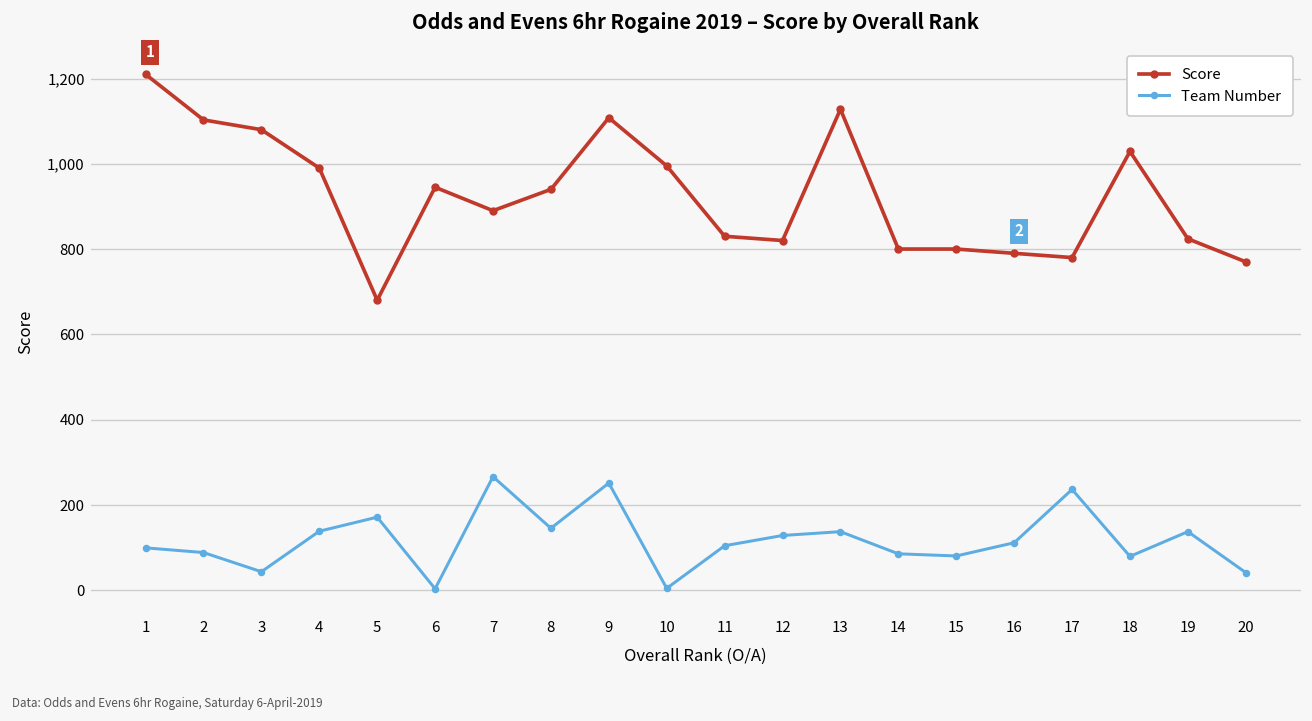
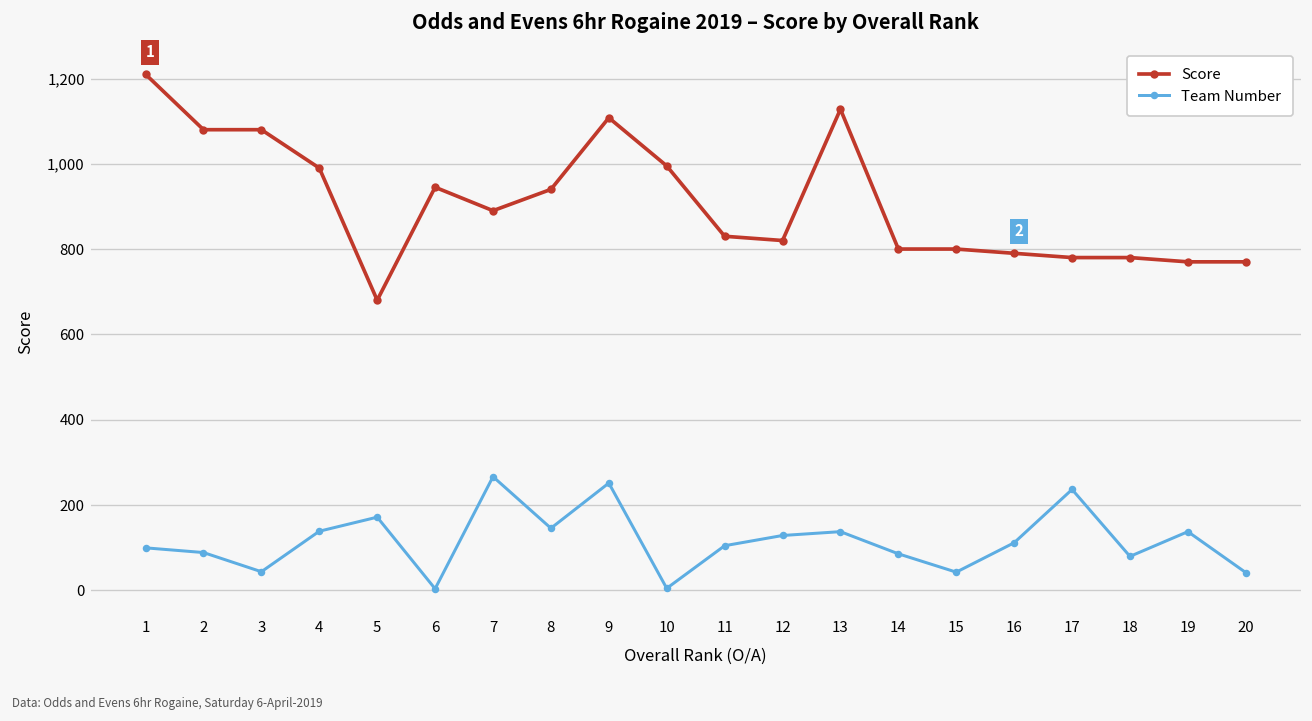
Score, 2: 1,100 -> 1,080
Team Number, 15: 80 -> 40
Score, 18: 1,030 -> 780
Score, 19: 820 -> 770
